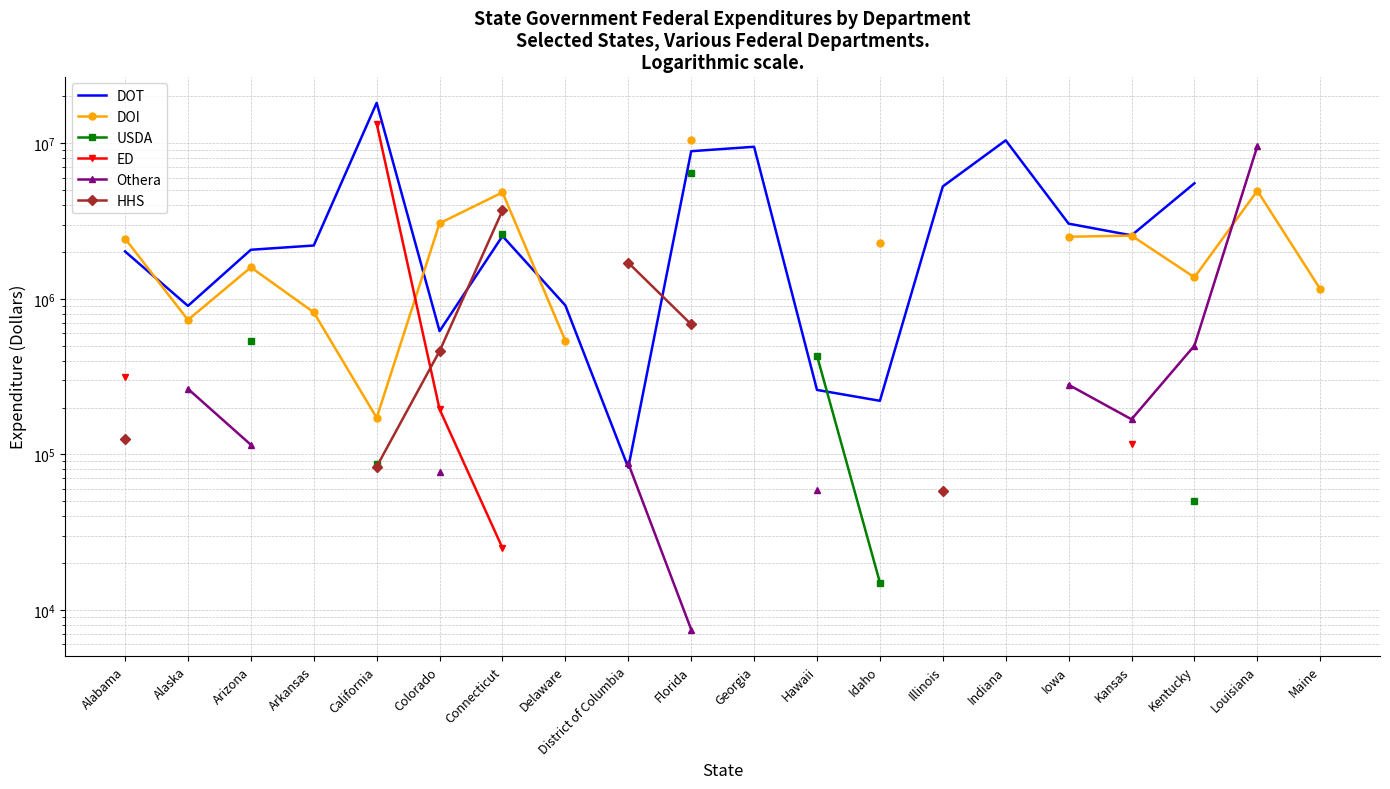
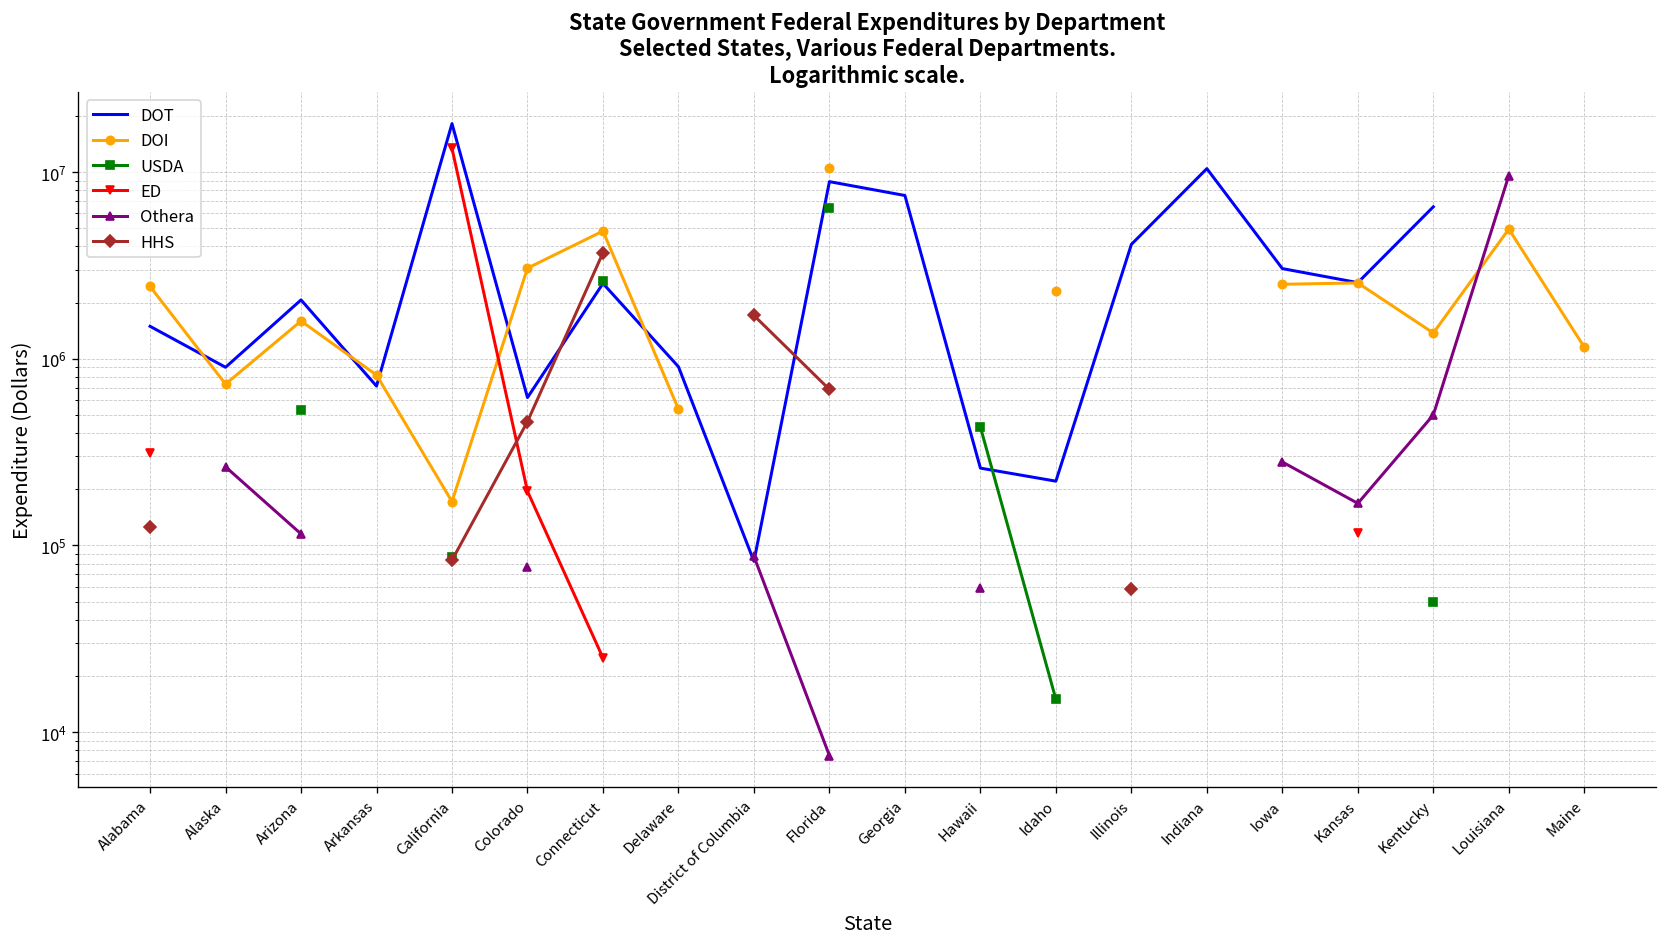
DOT, Alabama: 2000000 -> 1500000
DOT, Arkansas: 2200000 -> 700000
DOT, Georgia: 9000000 -> 7000000
DOT, Illinois: 5300000 -> 4100000
DOT, Kentucky: 5500000 -> 6500000
